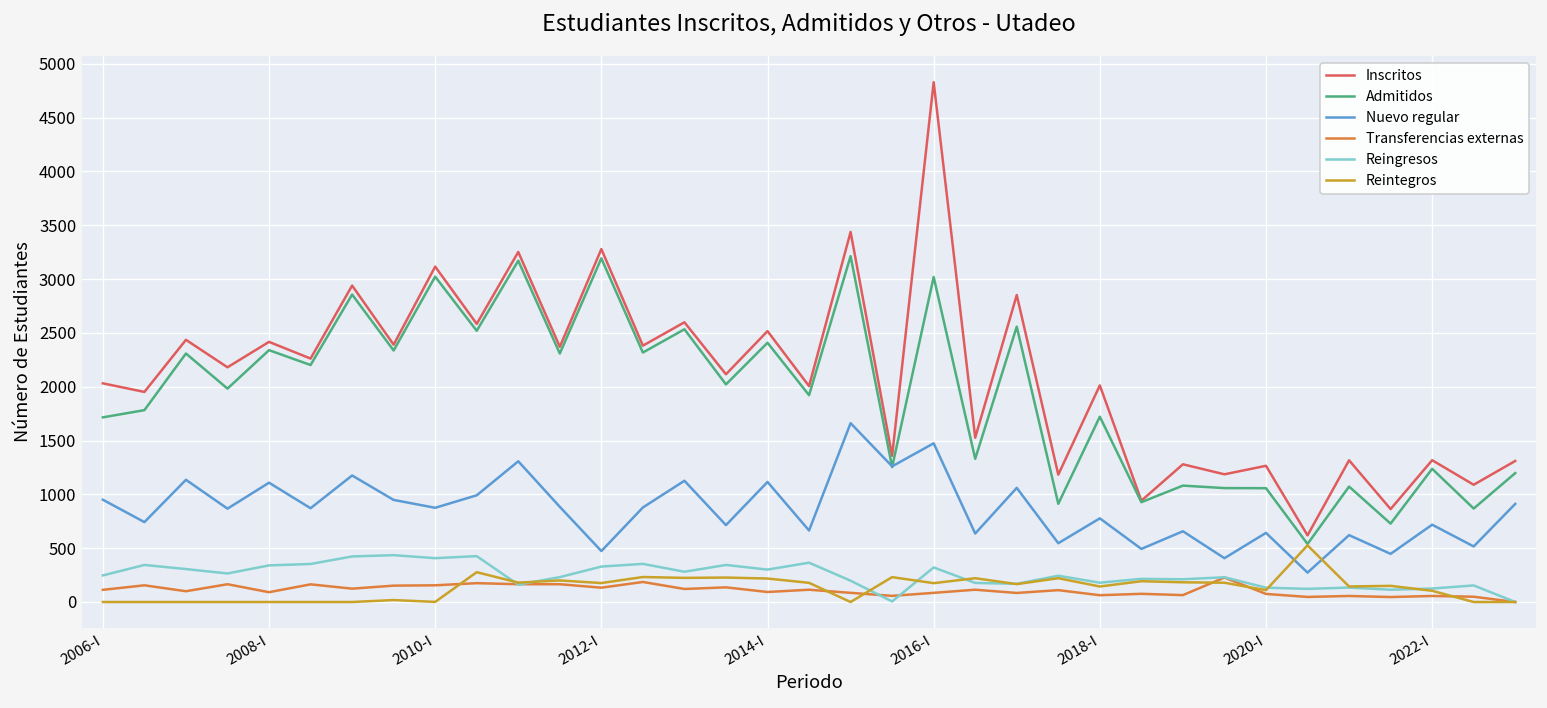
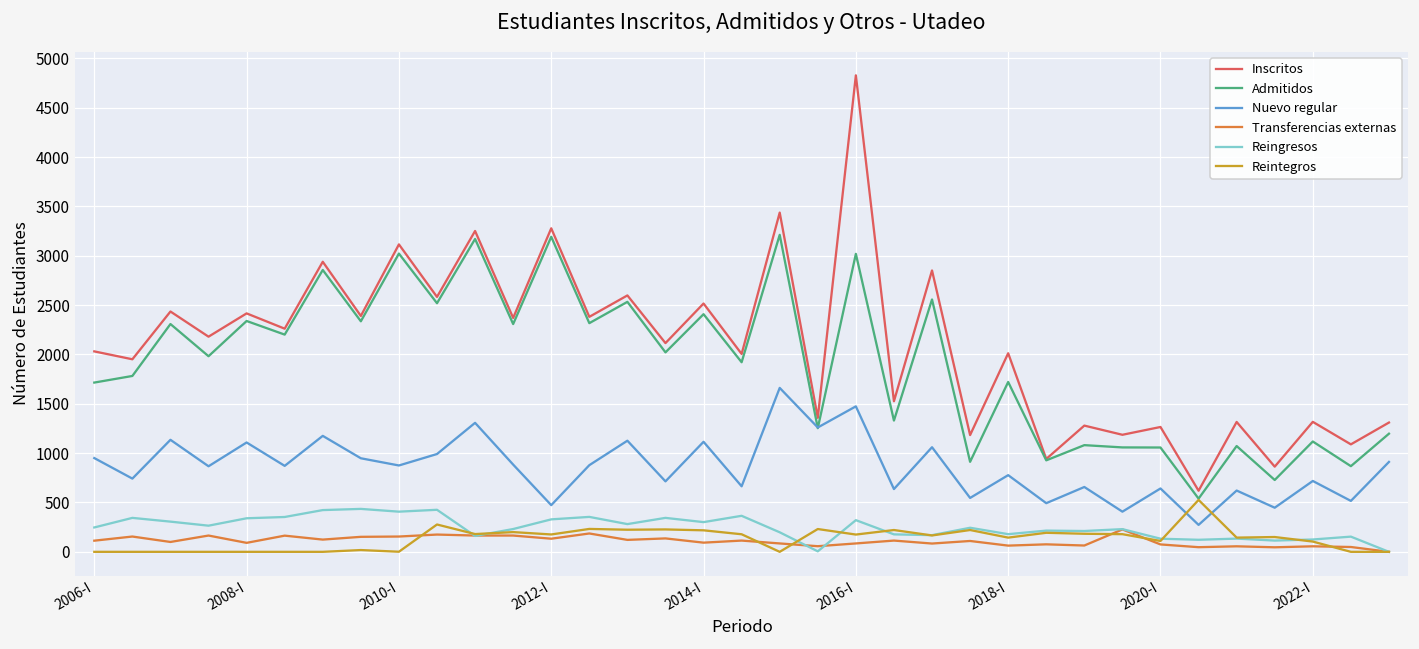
Admitidos, 2022-I: 1200 -> 1100
